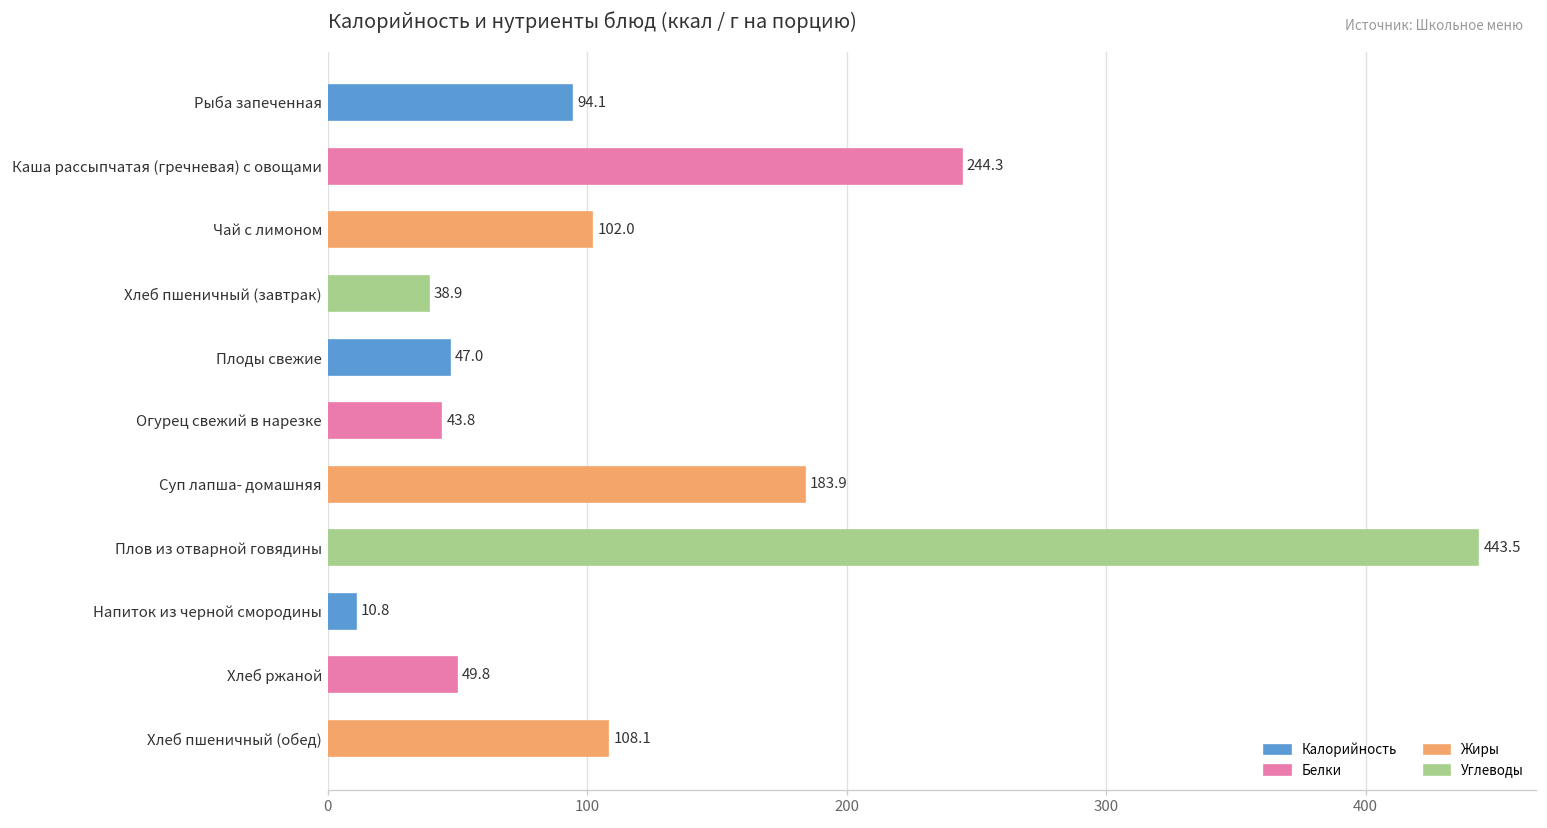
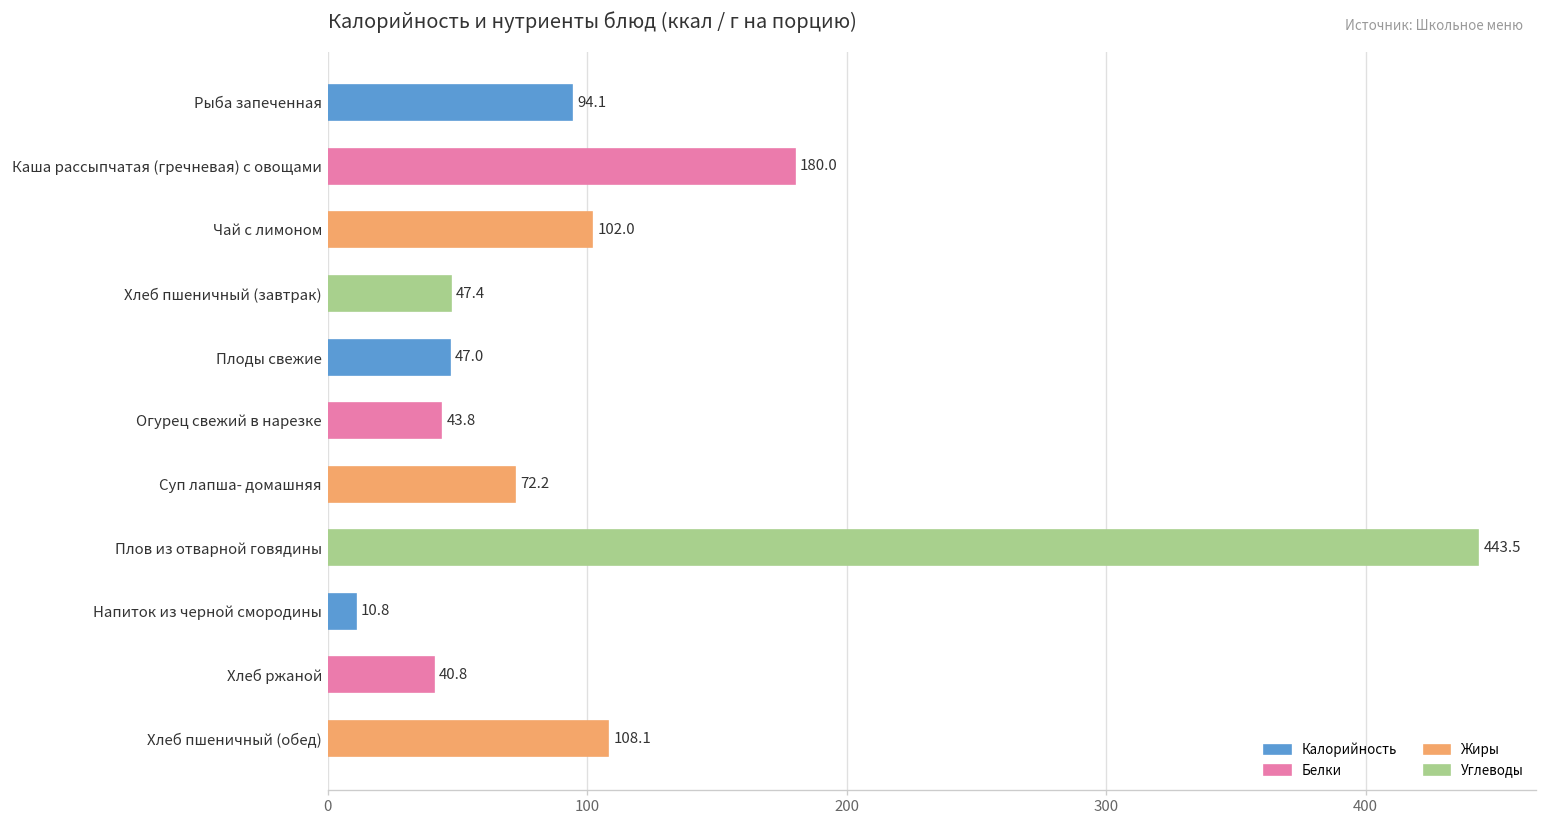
Каша рассыпчатая (гречневая) с овощами: 244.3 -> 180.0
Хлеб пшеничный (завтрак): 38.9 -> 47.4
Суп лапша- домашняя: 183.9 -> 72.2
Хлеб ржаной: 49.8 -> 40.8
